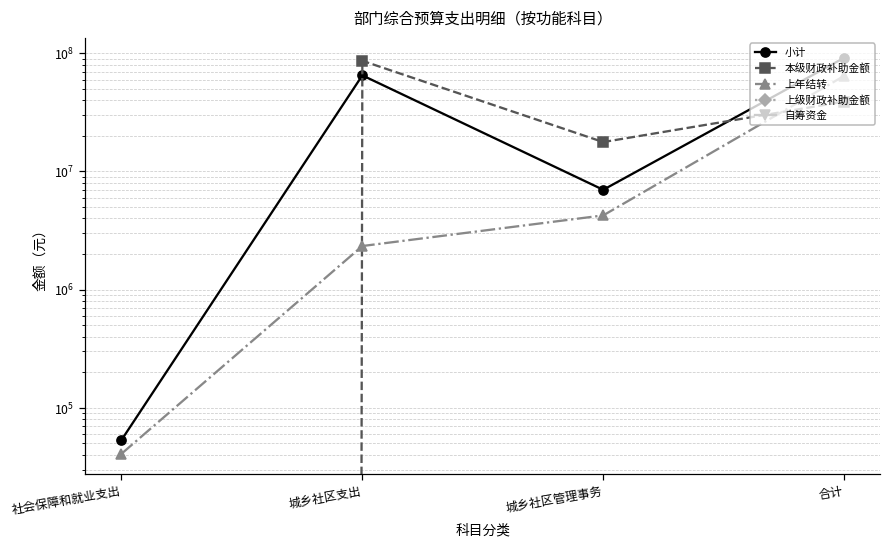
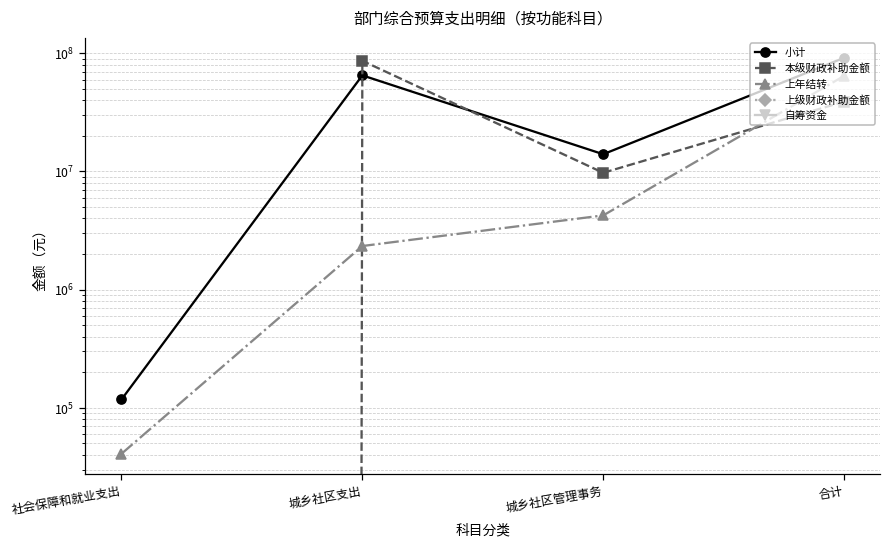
小计, 社会保障和就业支出: 50000 -> 120000
小计, 城乡社区管理事务: 7000000 -> 14000000
本级财政补助金额, 城乡社区管理事务: 18000000 -> 10000000
